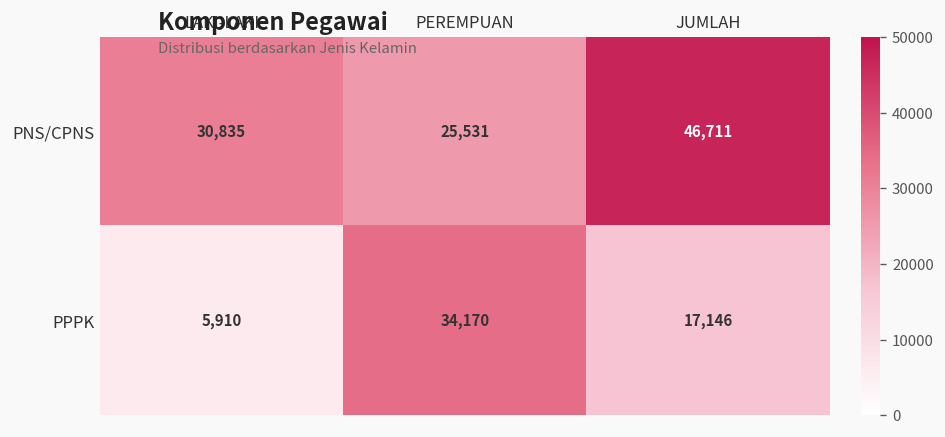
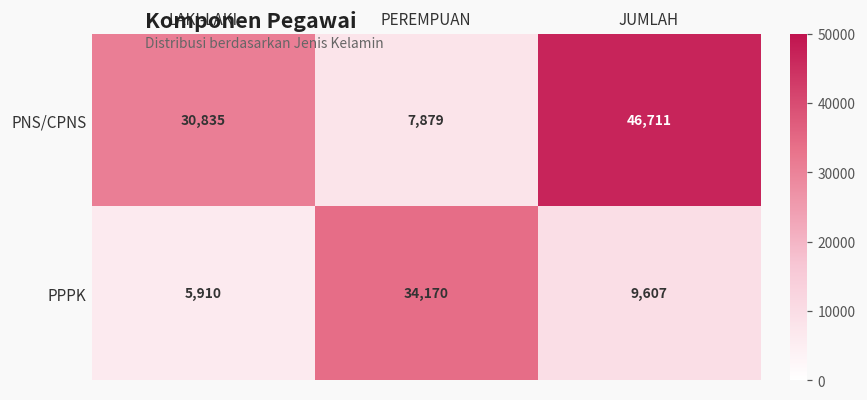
PNS/CPNS, PEREMPUAN: 25,531 -> 7,879
PPPK, JUMLAH: 17,146 -> 9,607
